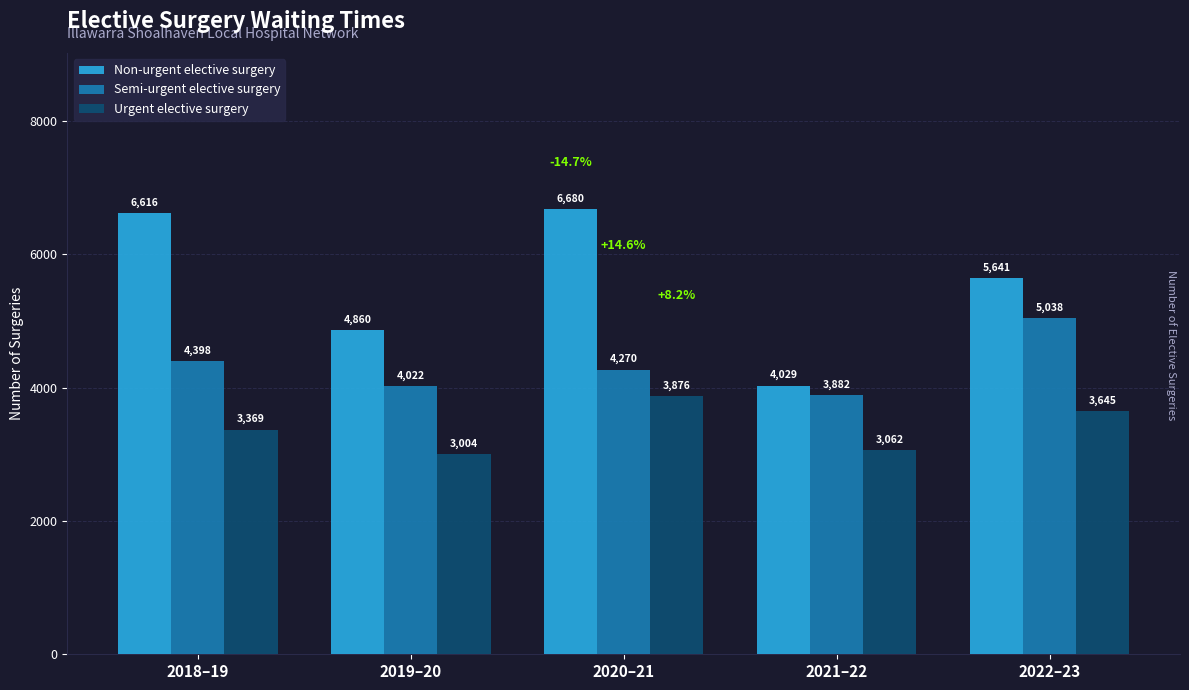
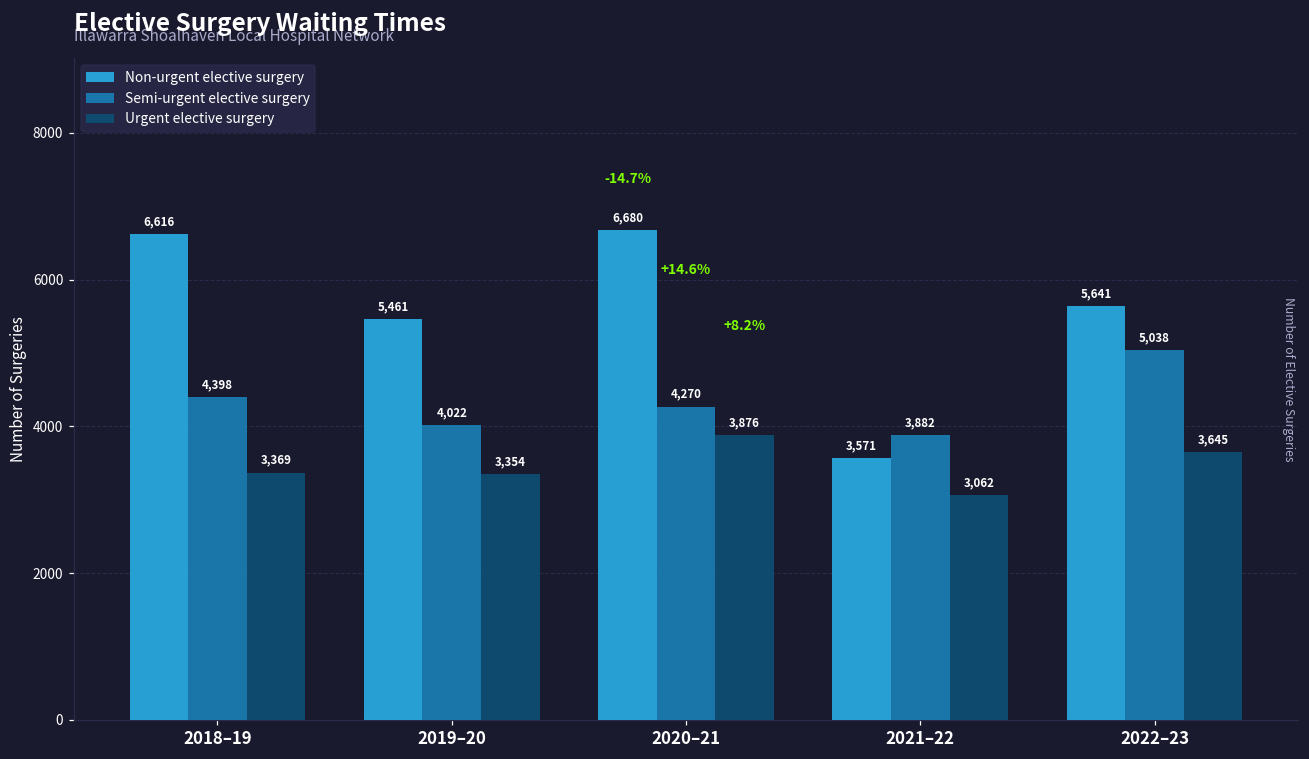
Non-urgent elective surgery, 2019–20: 4,860 -> 5,461
Urgent elective surgery, 2019–20: 3,004 -> 3,354
Non-urgent elective surgery, 2021–22: 4,029 -> 3,571
